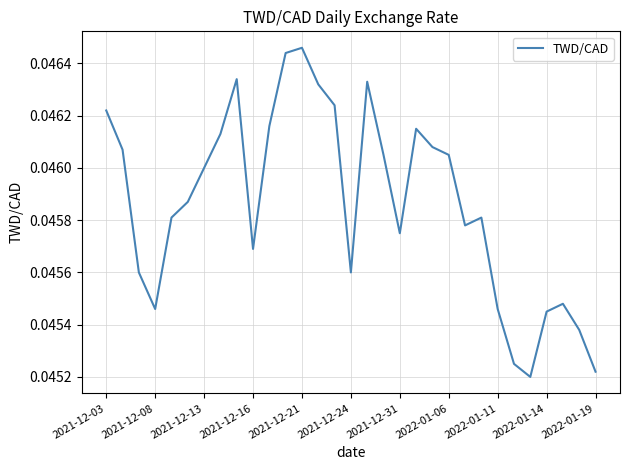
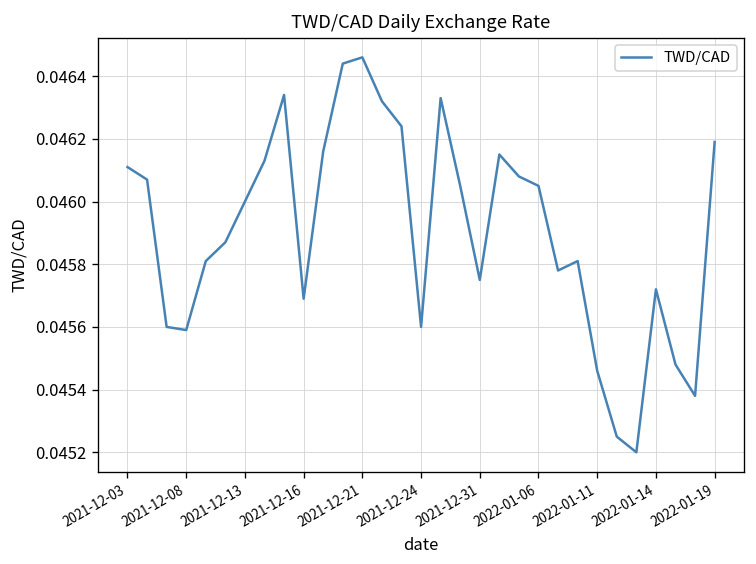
2021-12-03: 0.04622 -> 0.04611
2021-12-08: 0.04546 -> 0.04559
2022-01-14: 0.04545 -> 0.04572
2022-01-19: 0.04522 -> 0.04619
